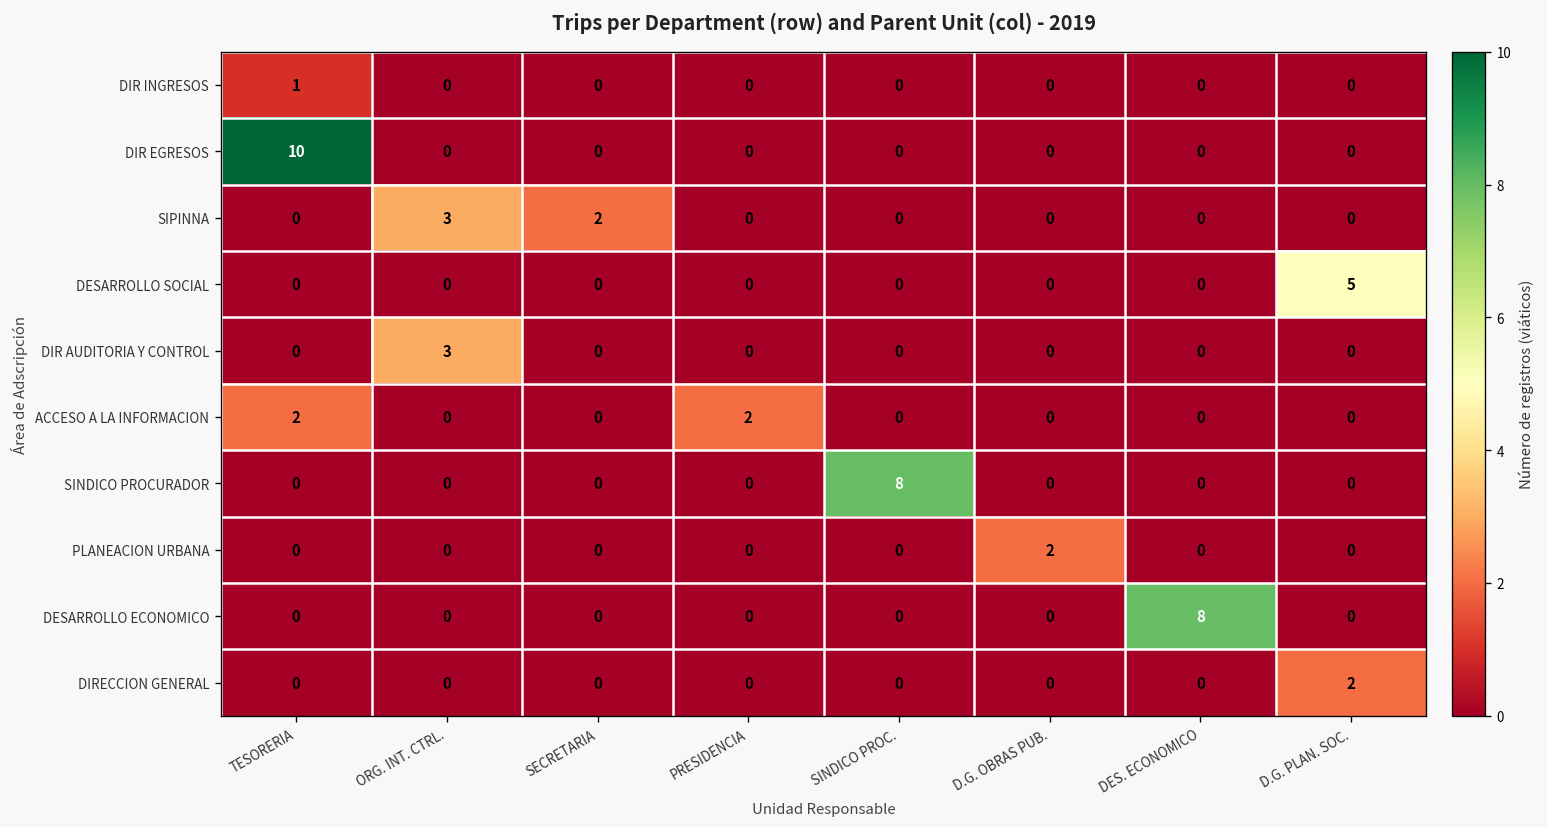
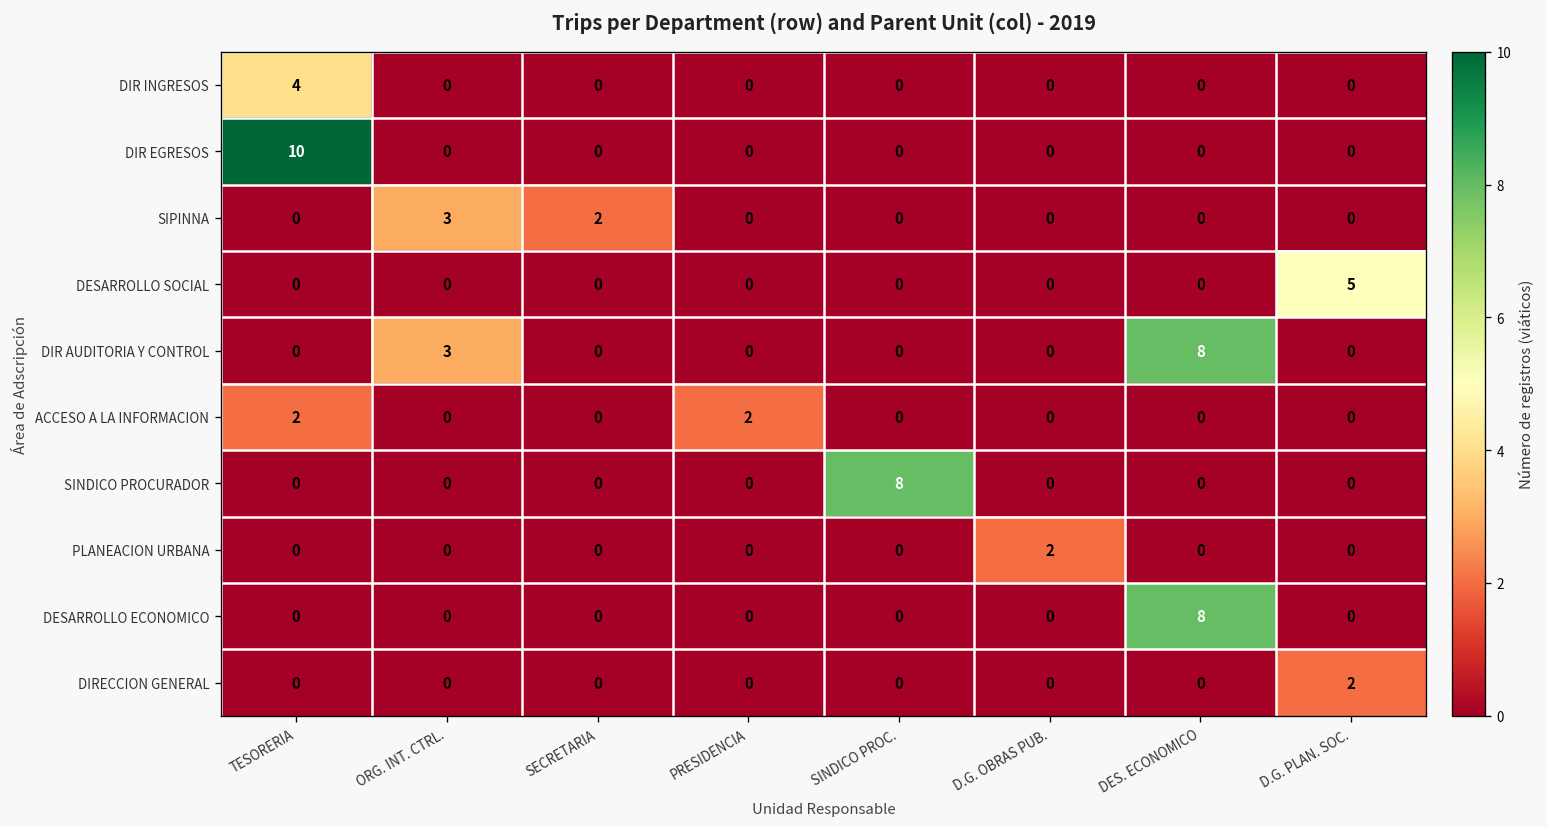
DIR INGRESOS, TESORERIA: 1 -> 4
DIR AUDITORIA Y CONTROL, DES. ECONOMICO: 0 -> 8
